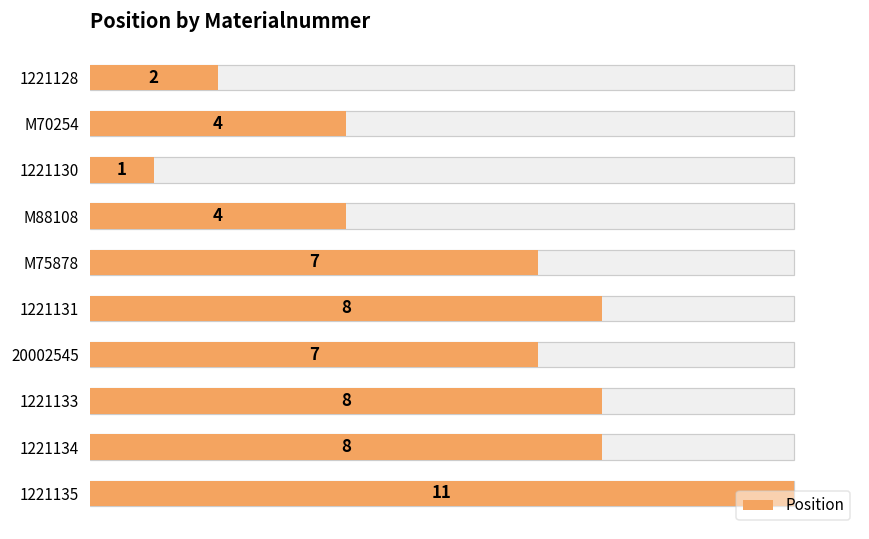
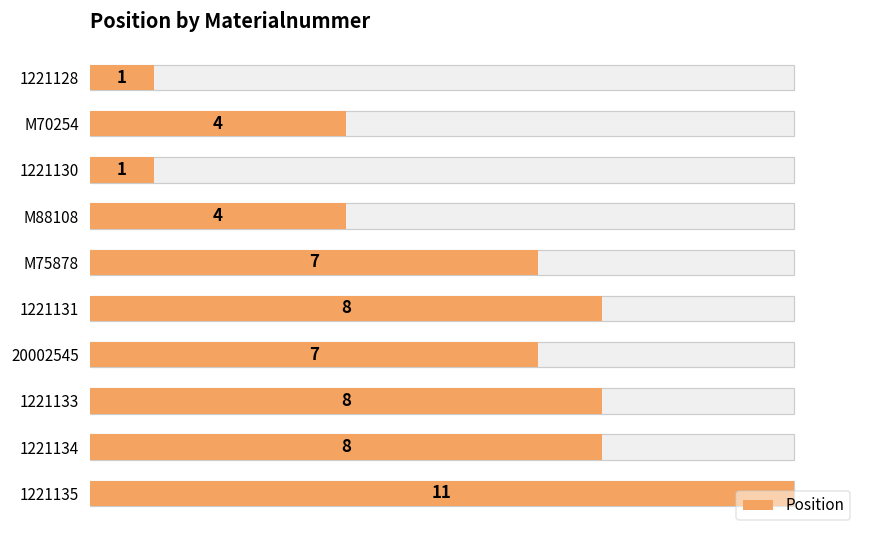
Position, 1221128: 2 -> 1
